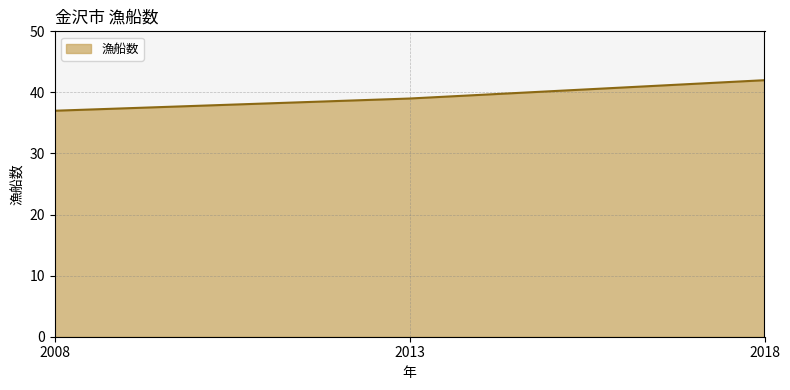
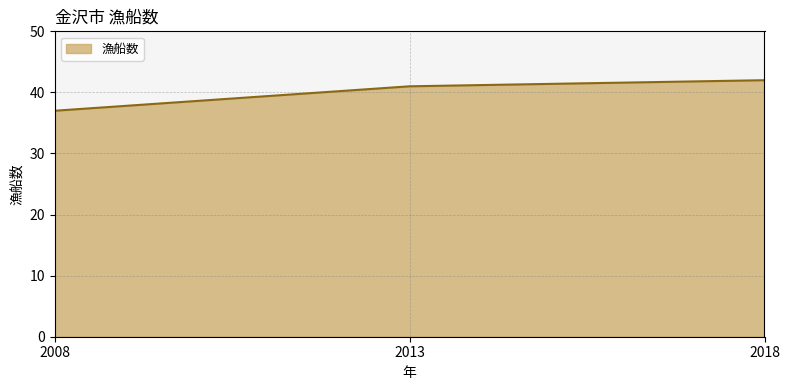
2013: 39 -> 41
